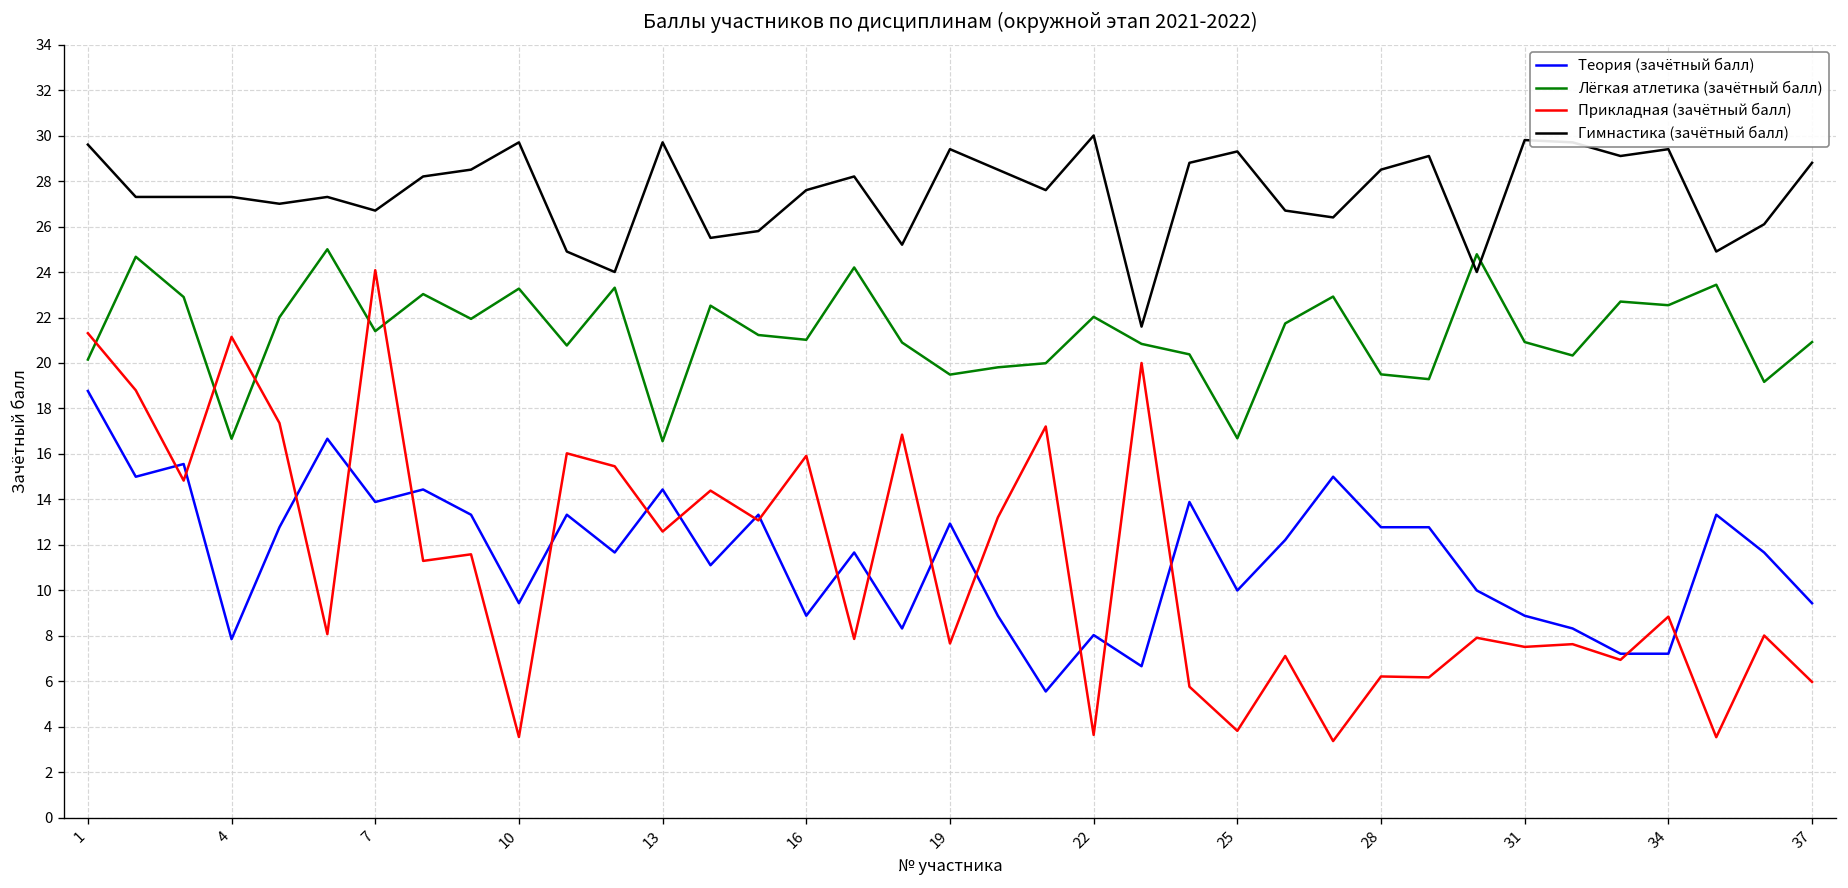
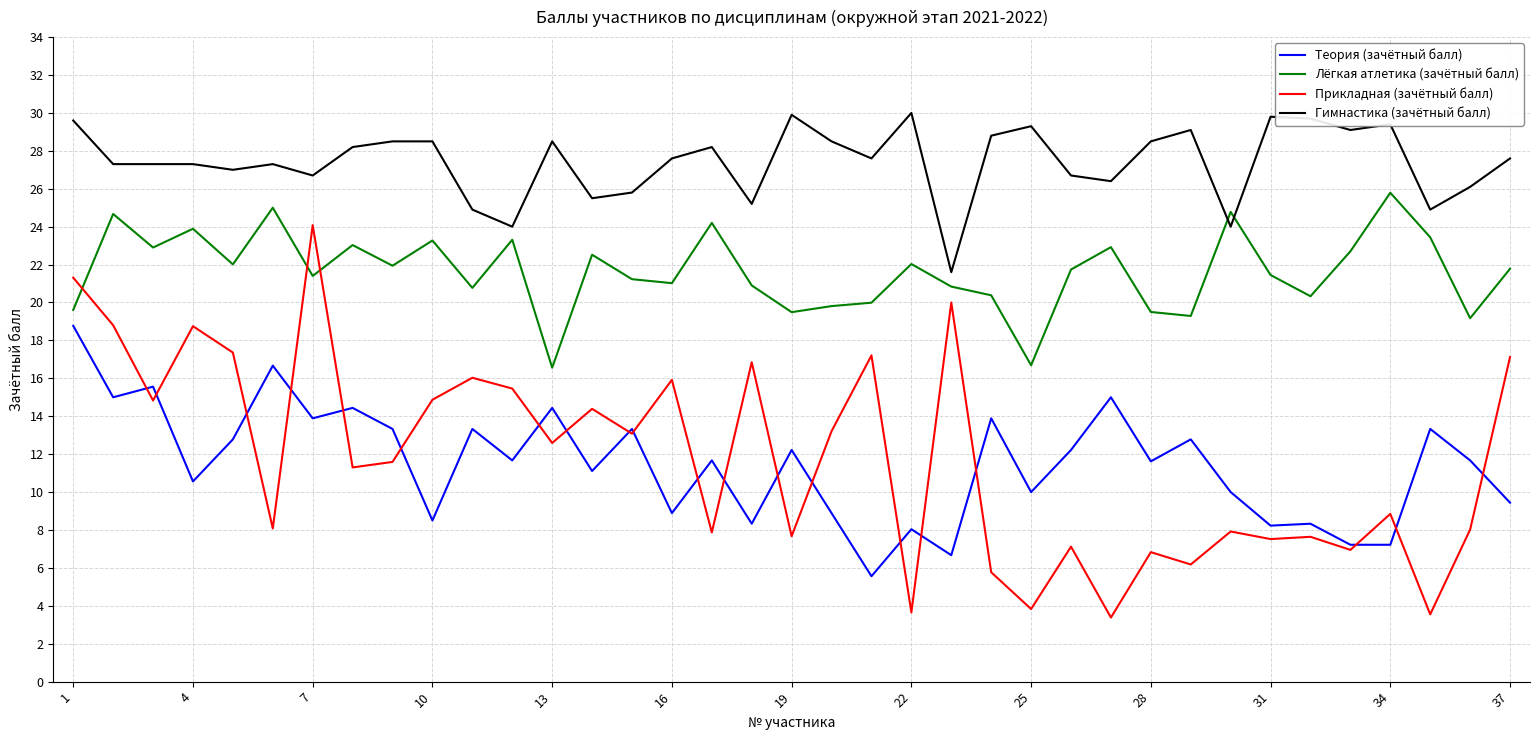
Лёгкая атлетика (зачётный балл), 1: 20.2 -> 19.6
Теория (зачётный балл), 4: 7.9 -> 10.6
Лёгкая атлетика (зачётный балл), 4: 16.7 -> 23.9
Прикладная (зачётный балл), 4: 21.2 -> 18.8
Теория (зачётный балл), 10: 9.4 -> 8.5
Прикладная (зачётный балл), 10: 3.6 -> 14.9
Гимнастика (зачётный балл), 10: 29.7 -> 28.5
Гимнастика (зачётный балл), 13: 29.7 -> 28.5
Теория (зачётный балл), 19: 12.9 -> 12.2
Гимнастика (зачётный балл), 19: 29.4 -> 29.9
Теория (зачётный балл), 28: 12.8 -> 11.6
Прикладная (зачётный балл), 28: 6.2 -> 6.8
Теория (зачётный балл), 31: 8.9 -> 8.2
Лёгкая атлетика (зачётный балл), 31: 20.9 -> 21.5
Лёгкая атлетика (зачётный балл), 34: 22.5 -> 25.8
Лёгкая атлетика (зачётный балл), 37: 20.9 -> 21.8
Прикладная (зачётный балл), 37: 6.0 -> 17.1
Гимнастика (зачётный балл), 37: 28.8 -> 27.6
